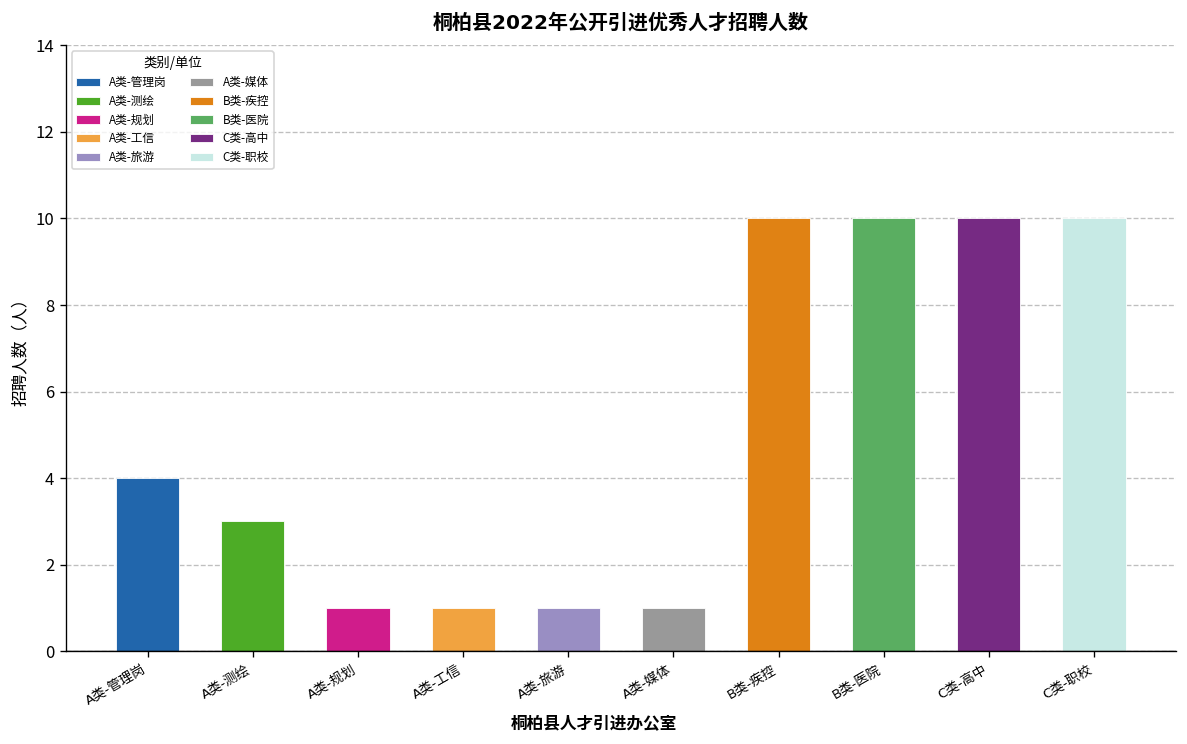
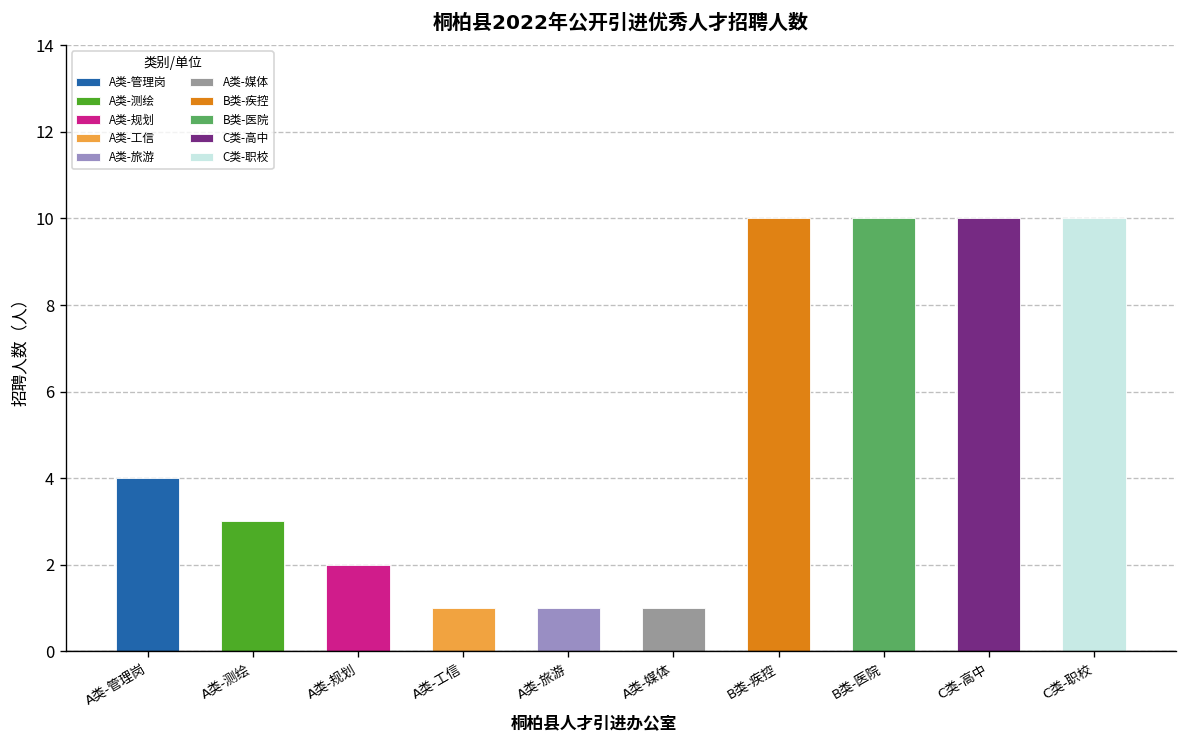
A类-规划: 1 -> 2
